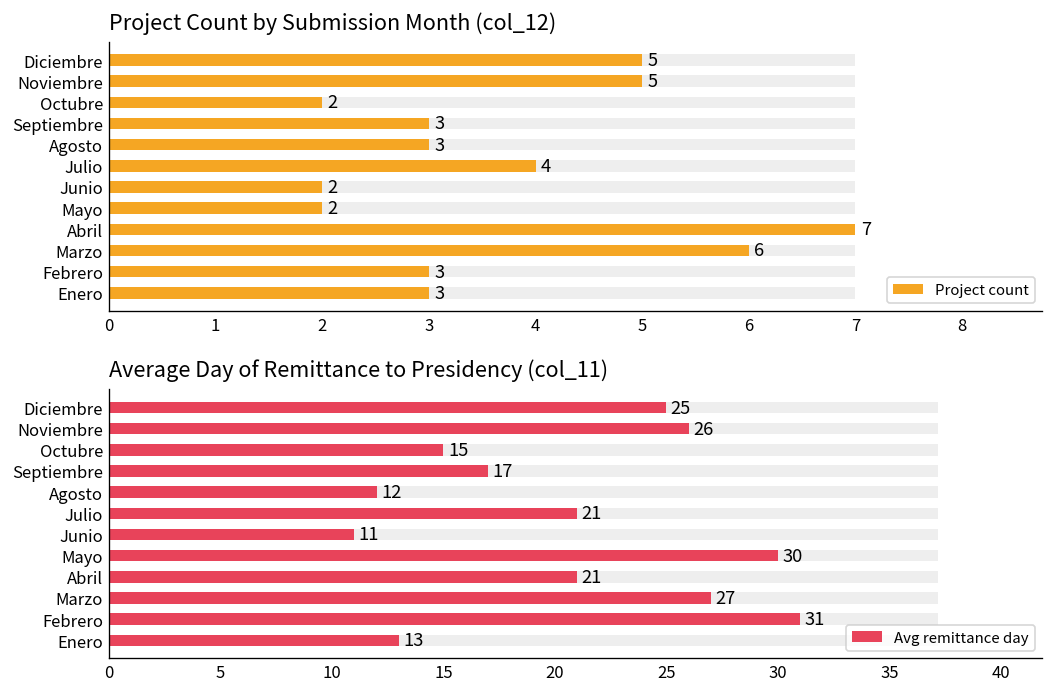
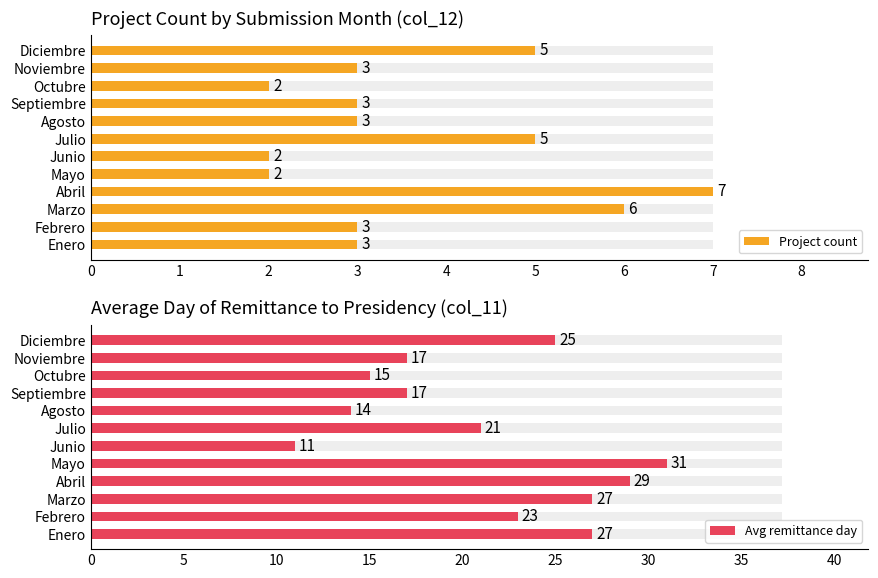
Project Count by Submission Month (col_12), Project count, Noviembre: 5 -> 3
Project Count by Submission Month (col_12), Project count, Julio: 4 -> 5
Average Day of Remittance to Presidency (col_11), Avg remittance day, Noviembre: 26 -> 17
Average Day of Remittance to Presidency (col_11), Avg remittance day, Agosto: 12 -> 14
Average Day of Remittance to Presidency (col_11), Avg remittance day, Mayo: 30 -> 31
Average Day of Remittance to Presidency (col_11), Avg remittance day, Abril: 21 -> 29
Average Day of Remittance to Presidency (col_11), Avg remittance day, Febrero: 31 -> 23
Average Day of Remittance to Presidency (col_11), Avg remittance day, Enero: 13 -> 27
